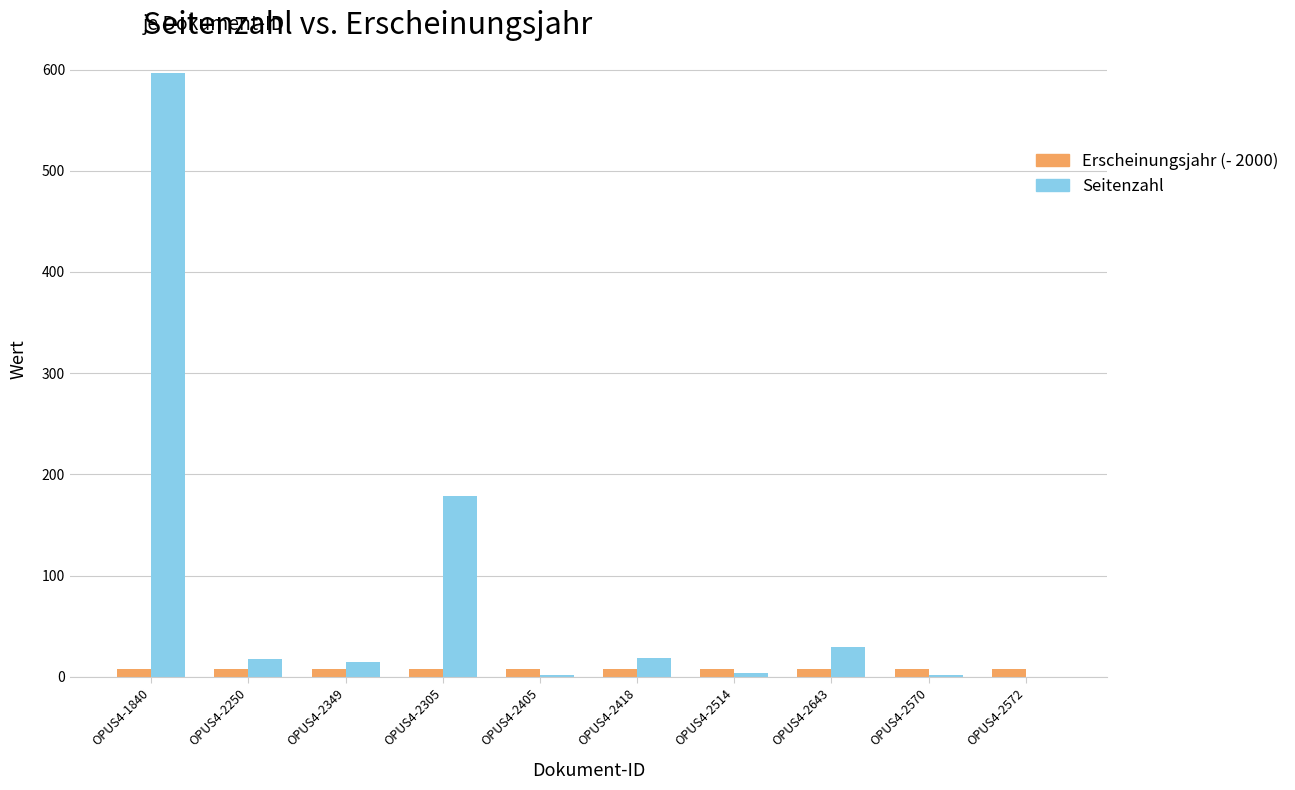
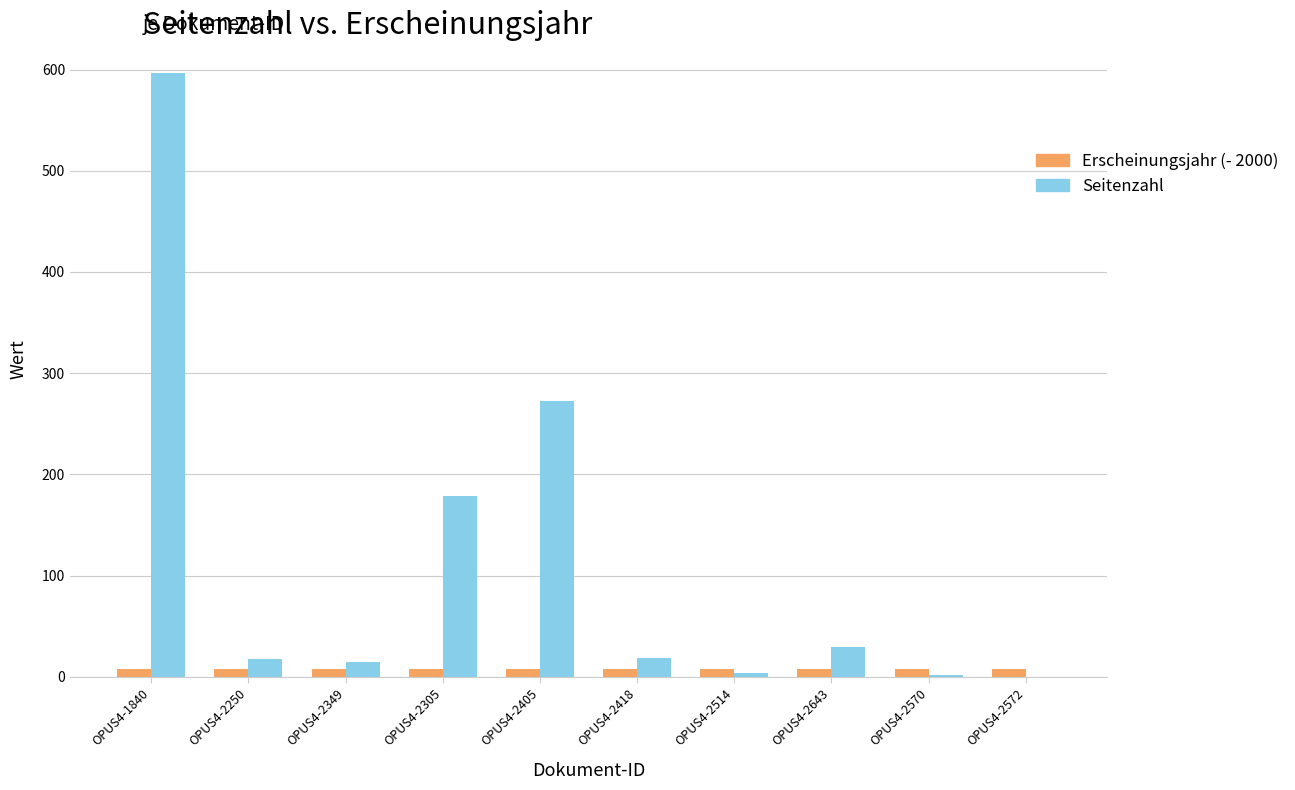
Seitenzahl, OPUS4-2405: 2 -> 273
